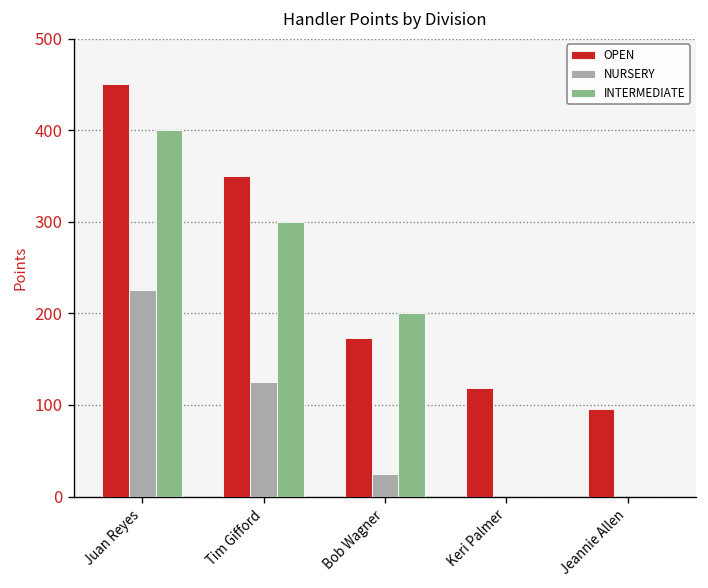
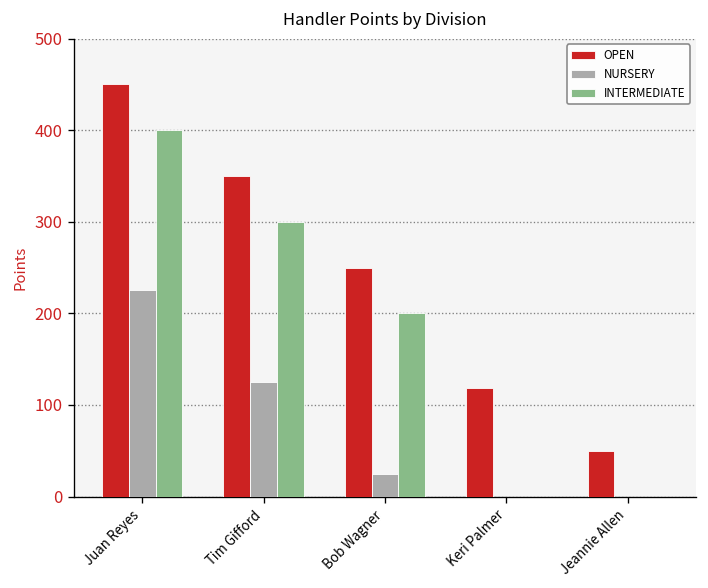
OPEN, Bob Wagner: 170 -> 250
OPEN, Jeannie Allen: 100 -> 50
